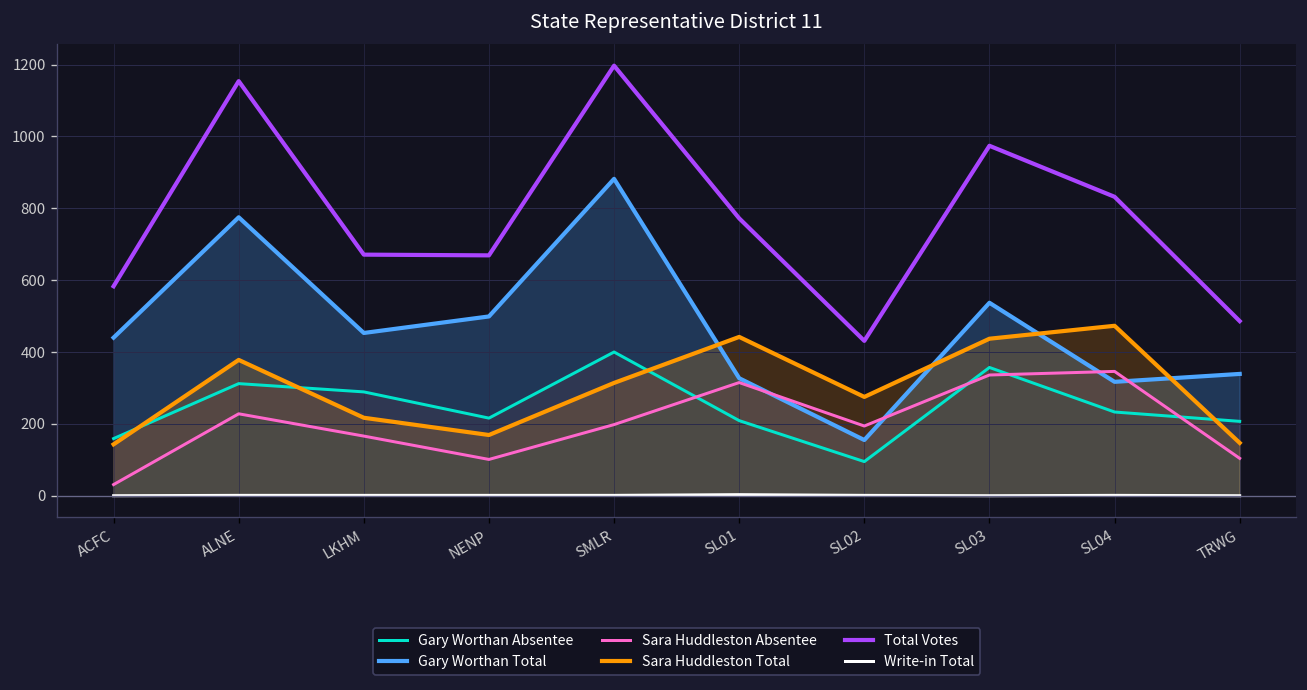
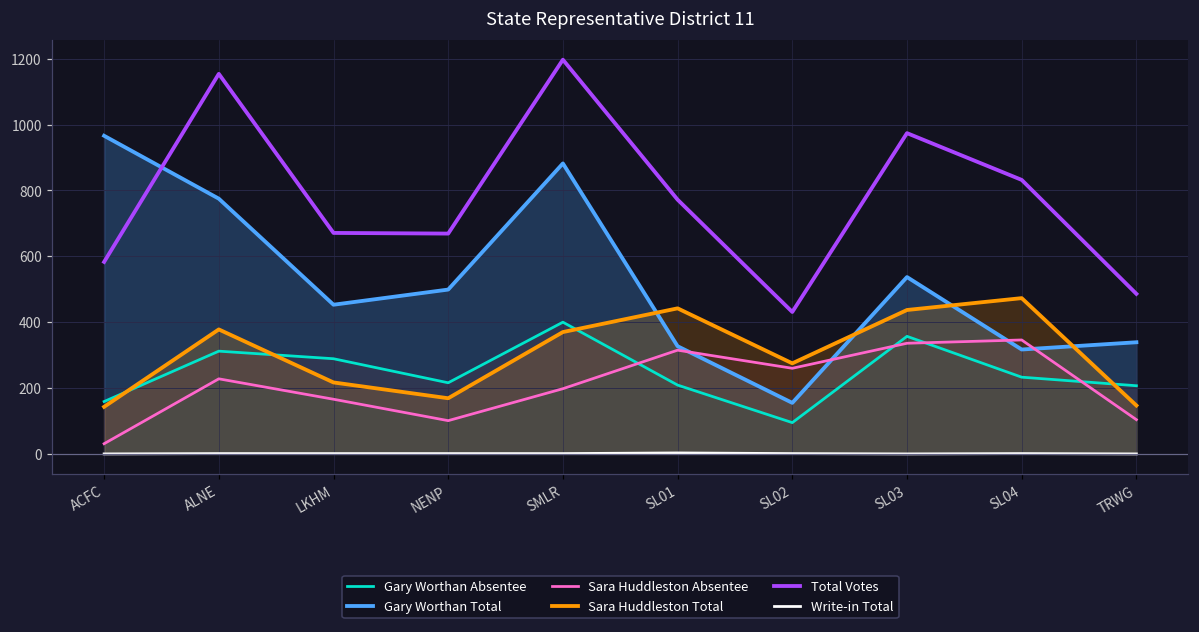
Gary Worthan Total, ACFC: 440 -> 970
Sara Huddleston Total, SMLR: 310 -> 370
Sara Huddleston Absentee, SL02: 190 -> 260
